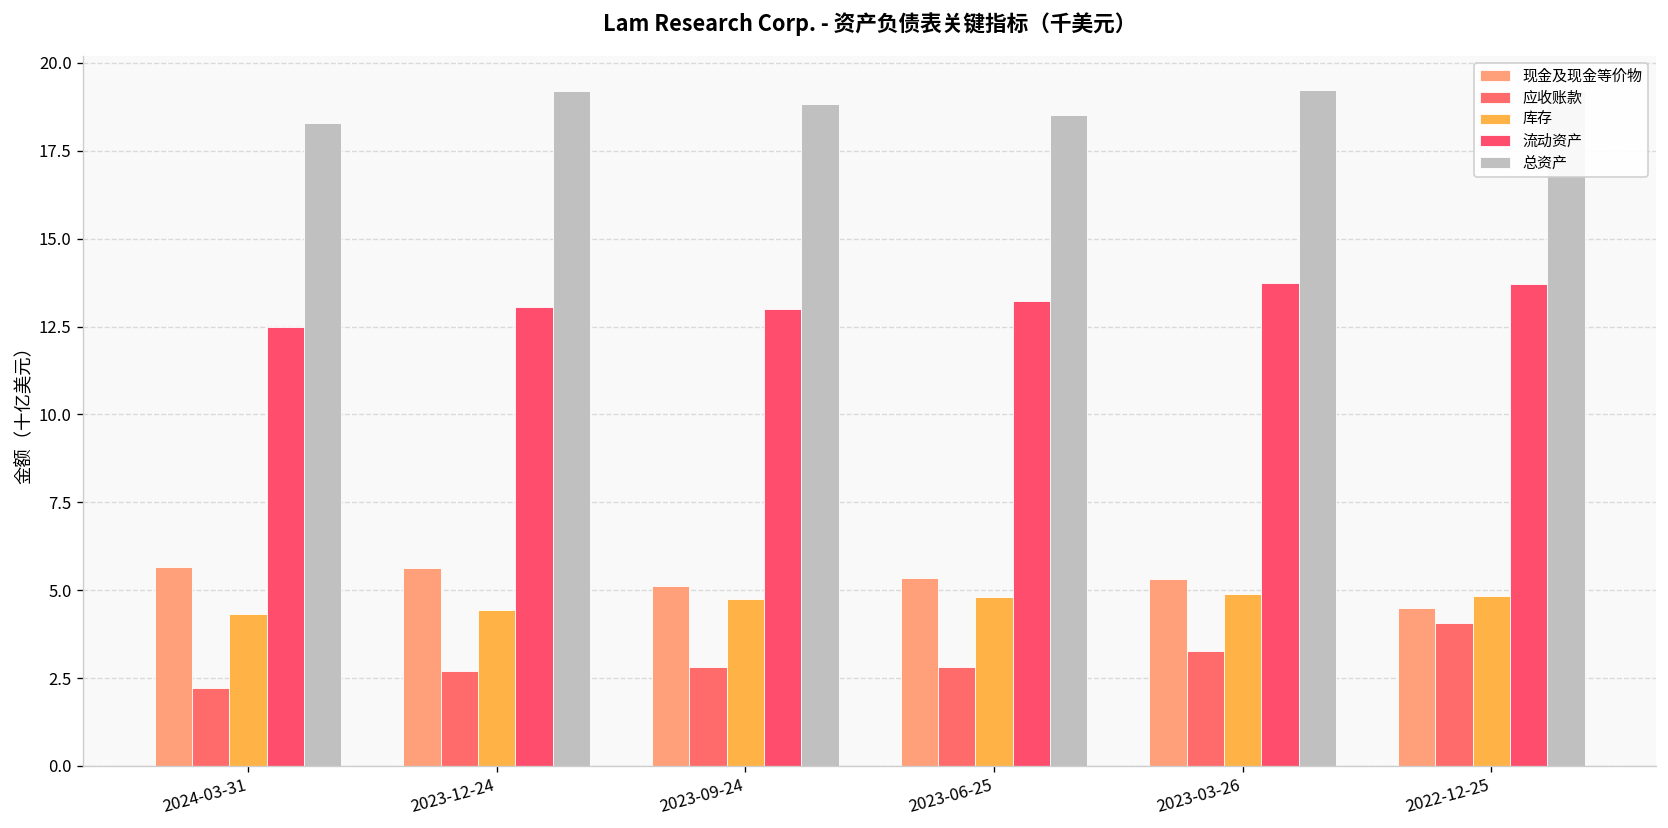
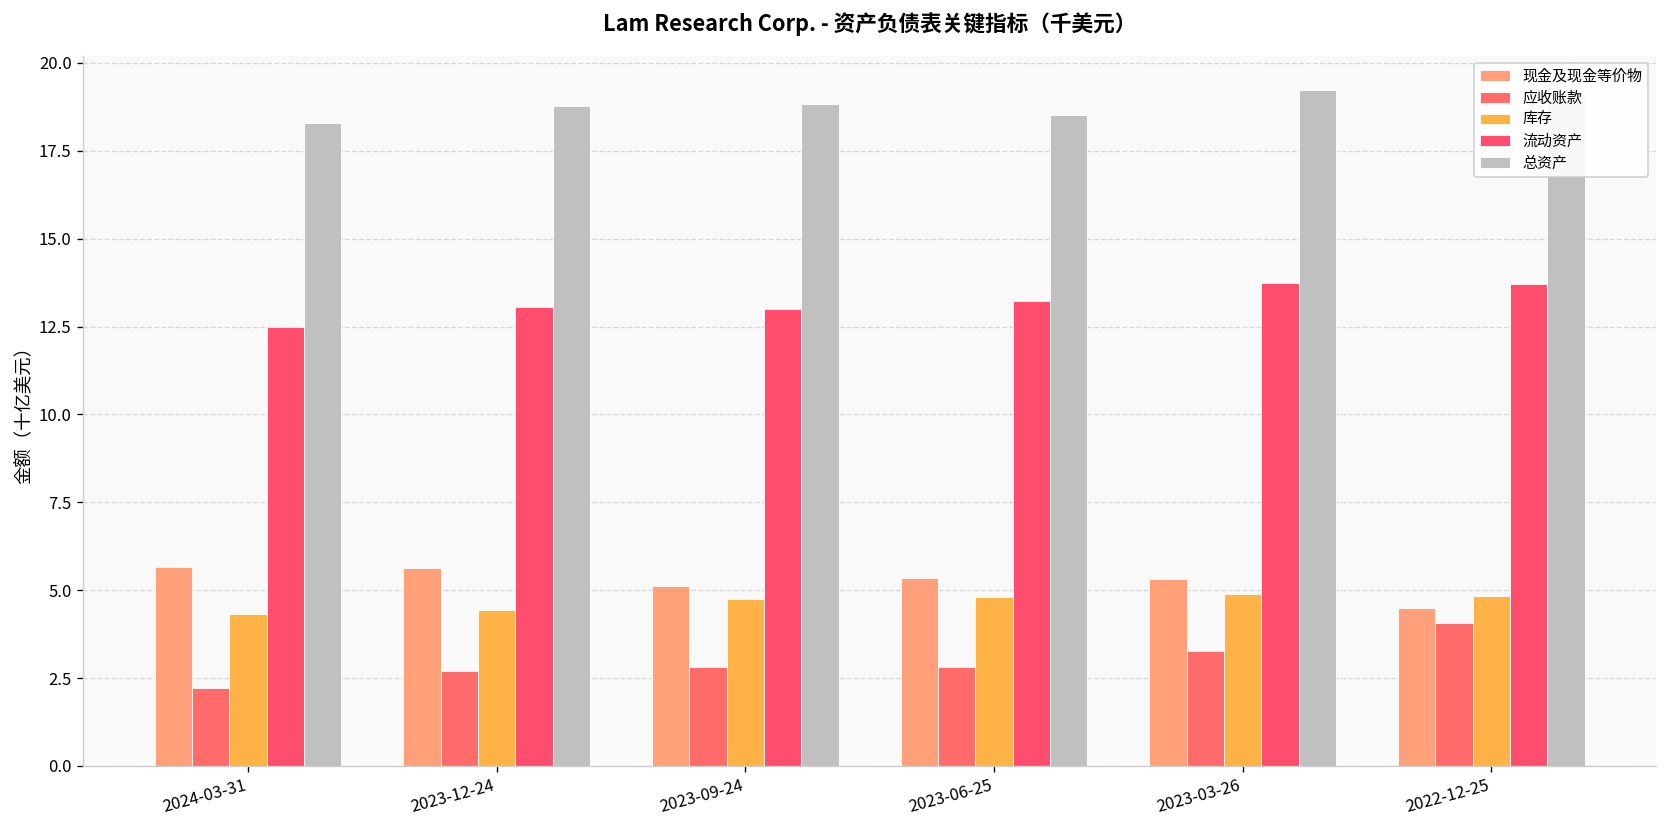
总资产, 2023-12-24: 19.2 -> 18.8
